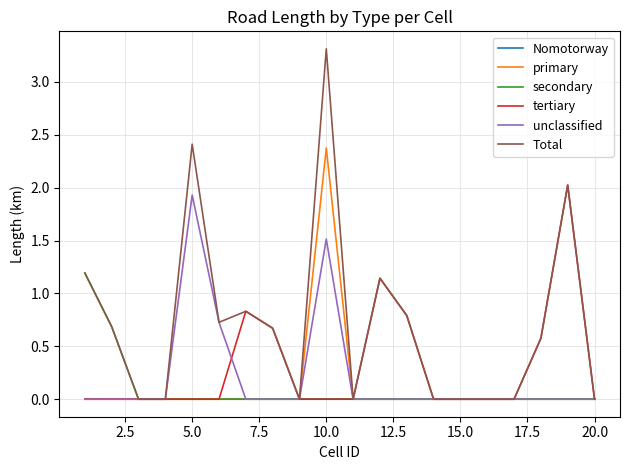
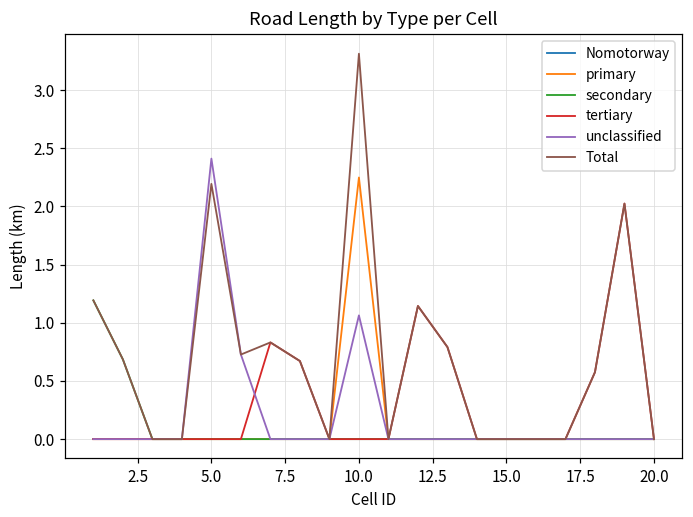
unclassified, 5.0: 1.93 -> 2.41
Total, 5.0: 2.41 -> 2.19
primary, 10.0: 2.37 -> 2.25
unclassified, 10.0: 1.51 -> 1.06
